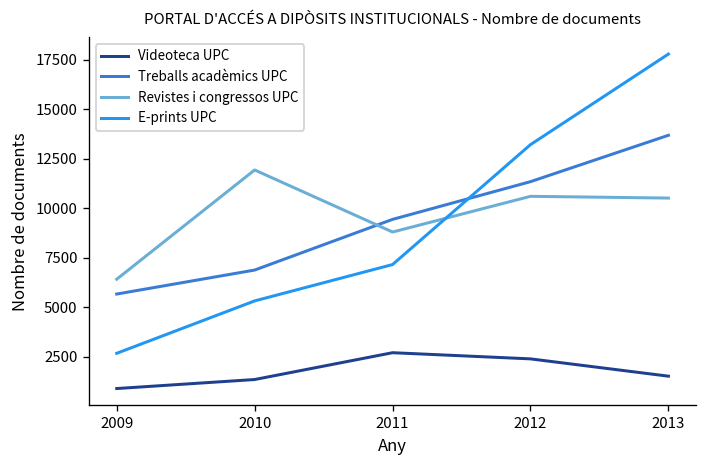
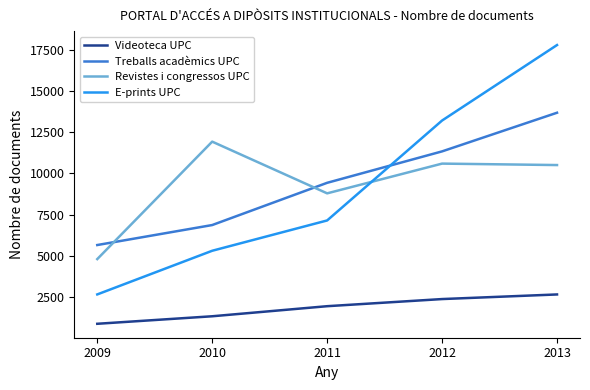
Revistes i congressos UPC, 2009: 6400 -> 4800
Videoteca UPC, 2011: 2700 -> 2000
Videoteca UPC, 2013: 1500 -> 2700
